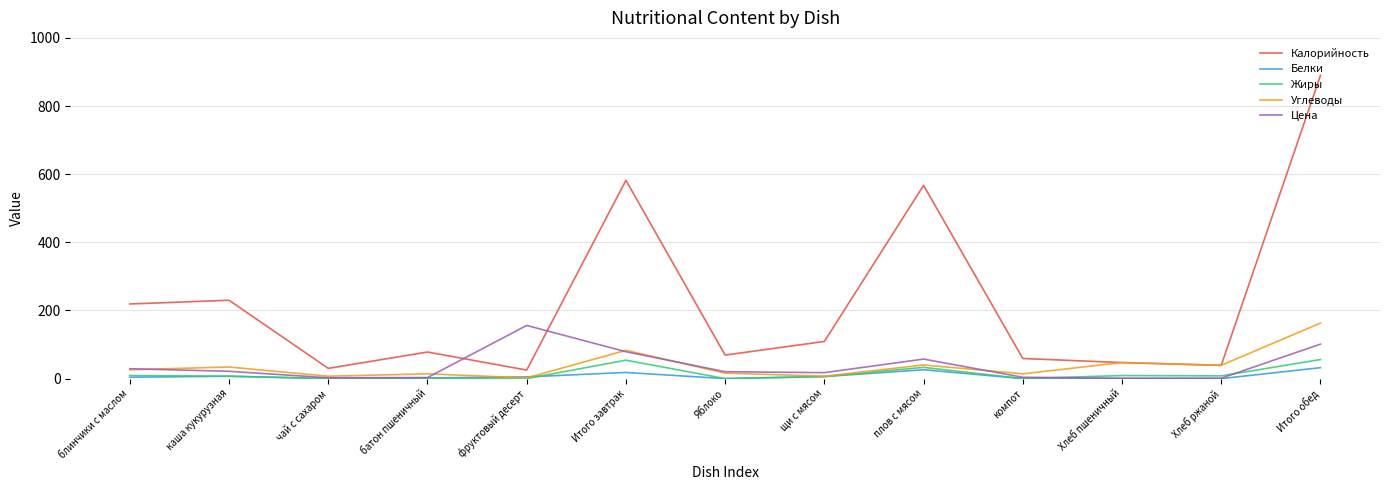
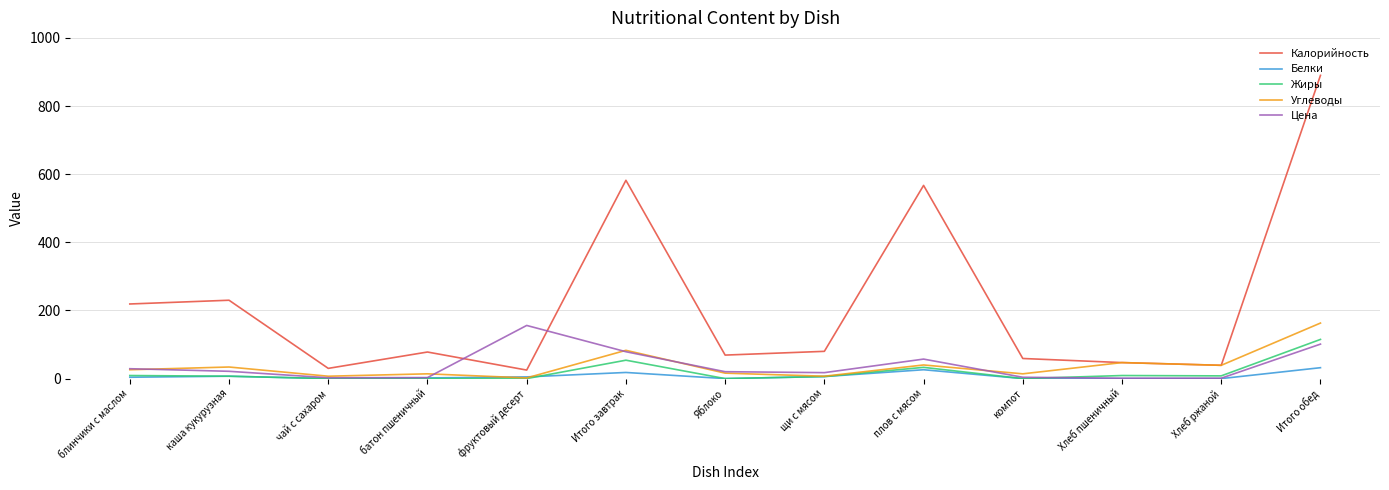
Калорийность, щи с мясом: 110 -> 80
Жиры, Итого обед: 60 -> 120
